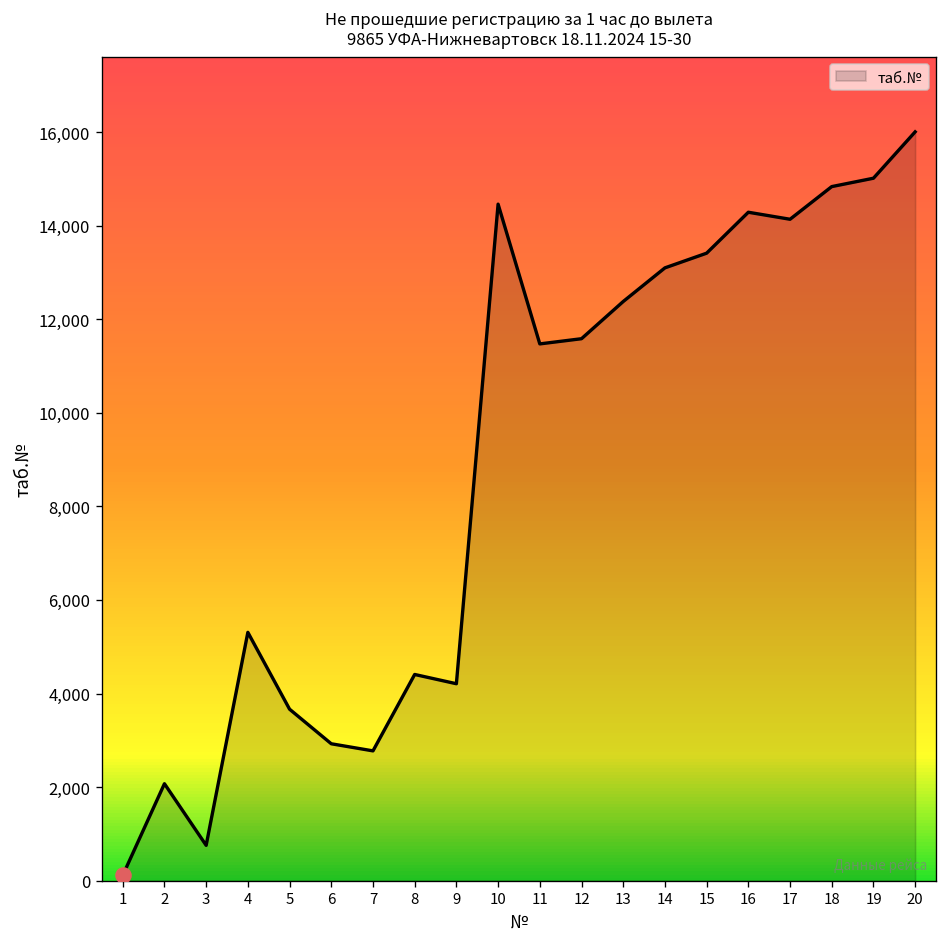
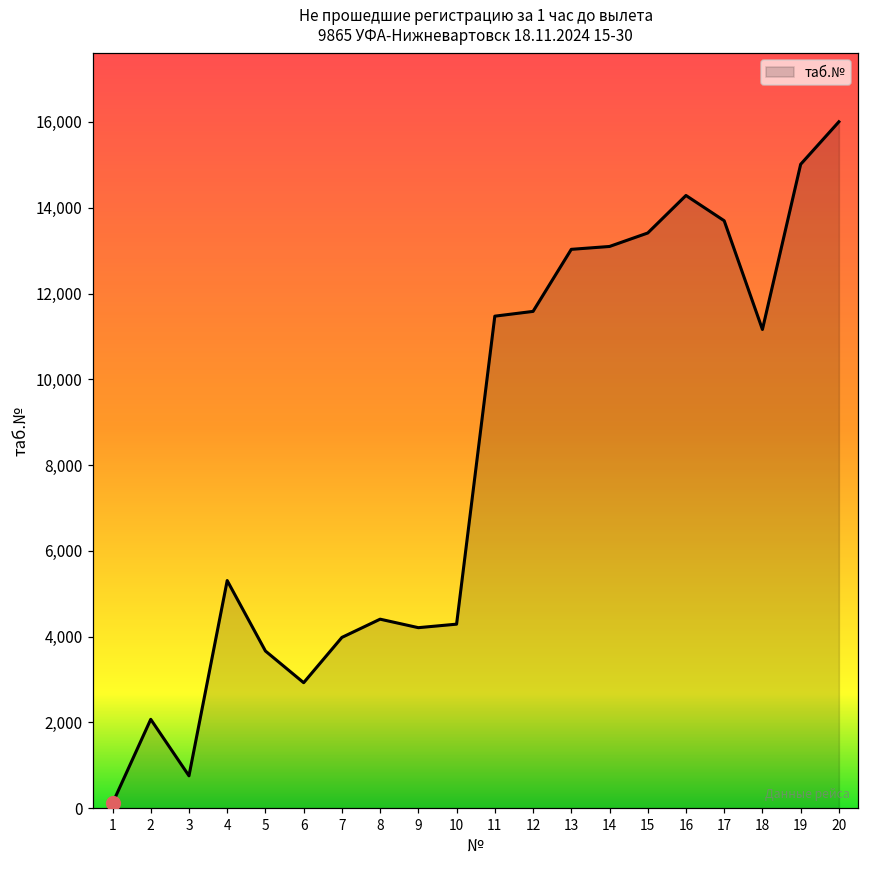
таб.№, 7: 2,800 -> 4,000
таб.№, 10: 14,500 -> 4,300
таб.№, 13: 12,400 -> 13,000
таб.№, 17: 14,100 -> 13,700
таб.№, 18: 14,800 -> 11,200
